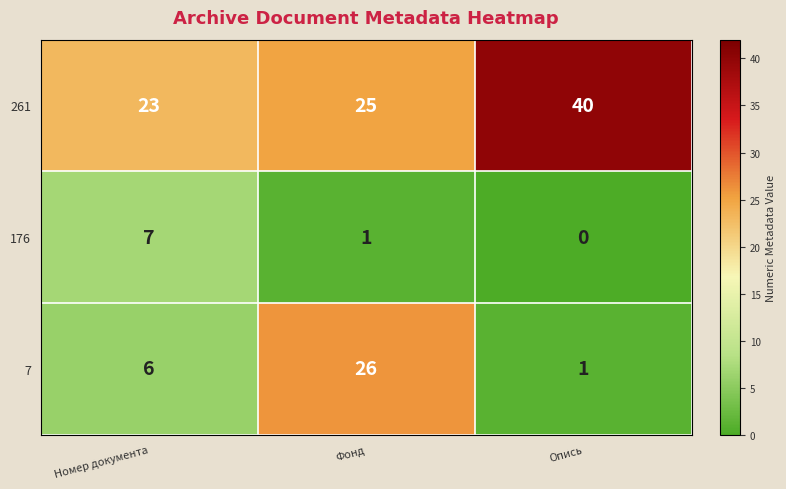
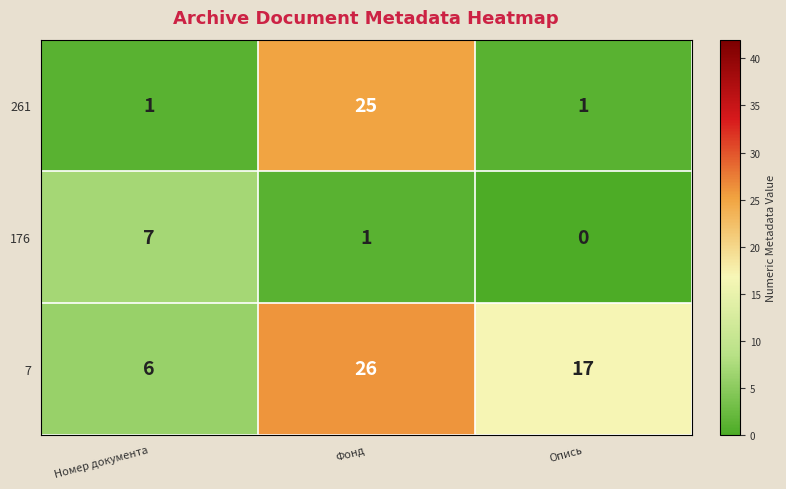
261, Номер документа: 23 -> 1
261, Опись: 40 -> 1
7, Опись: 1 -> 17
